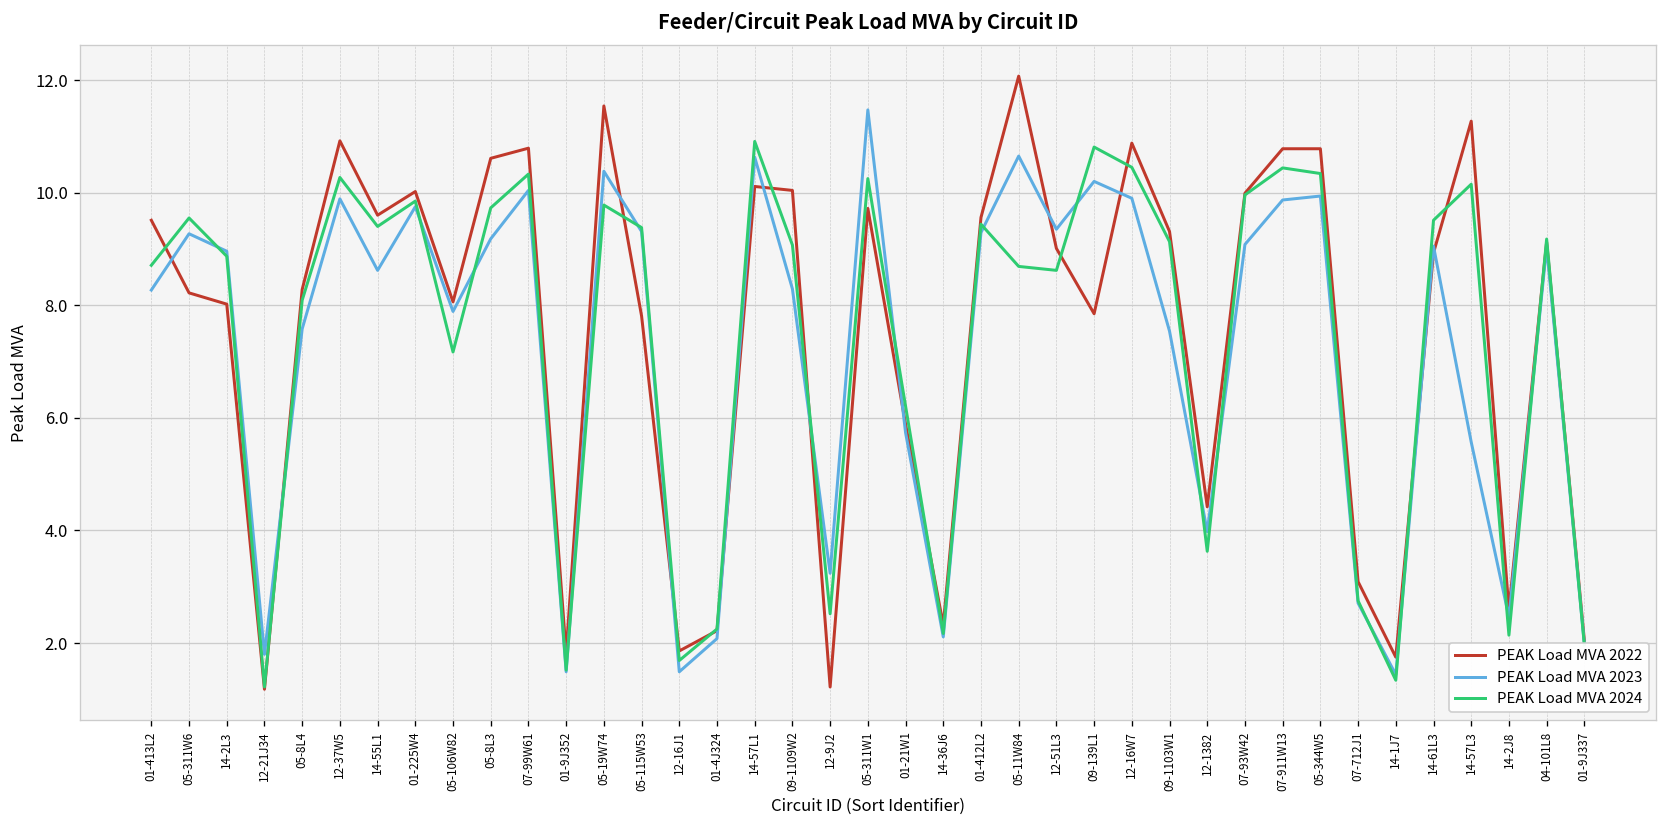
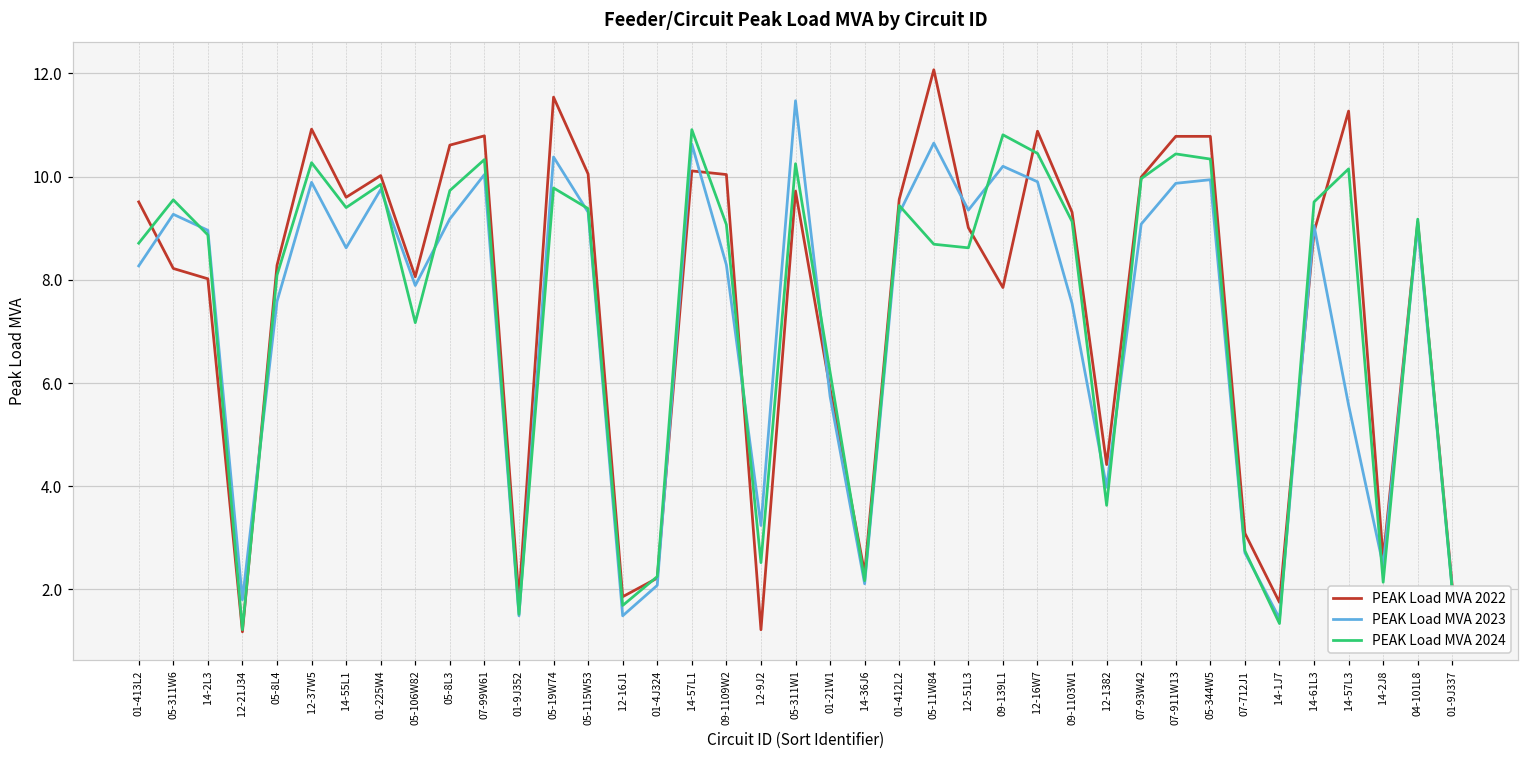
PEAK Load MVA 2022, 05-115W53: 7.8 -> 10.1
